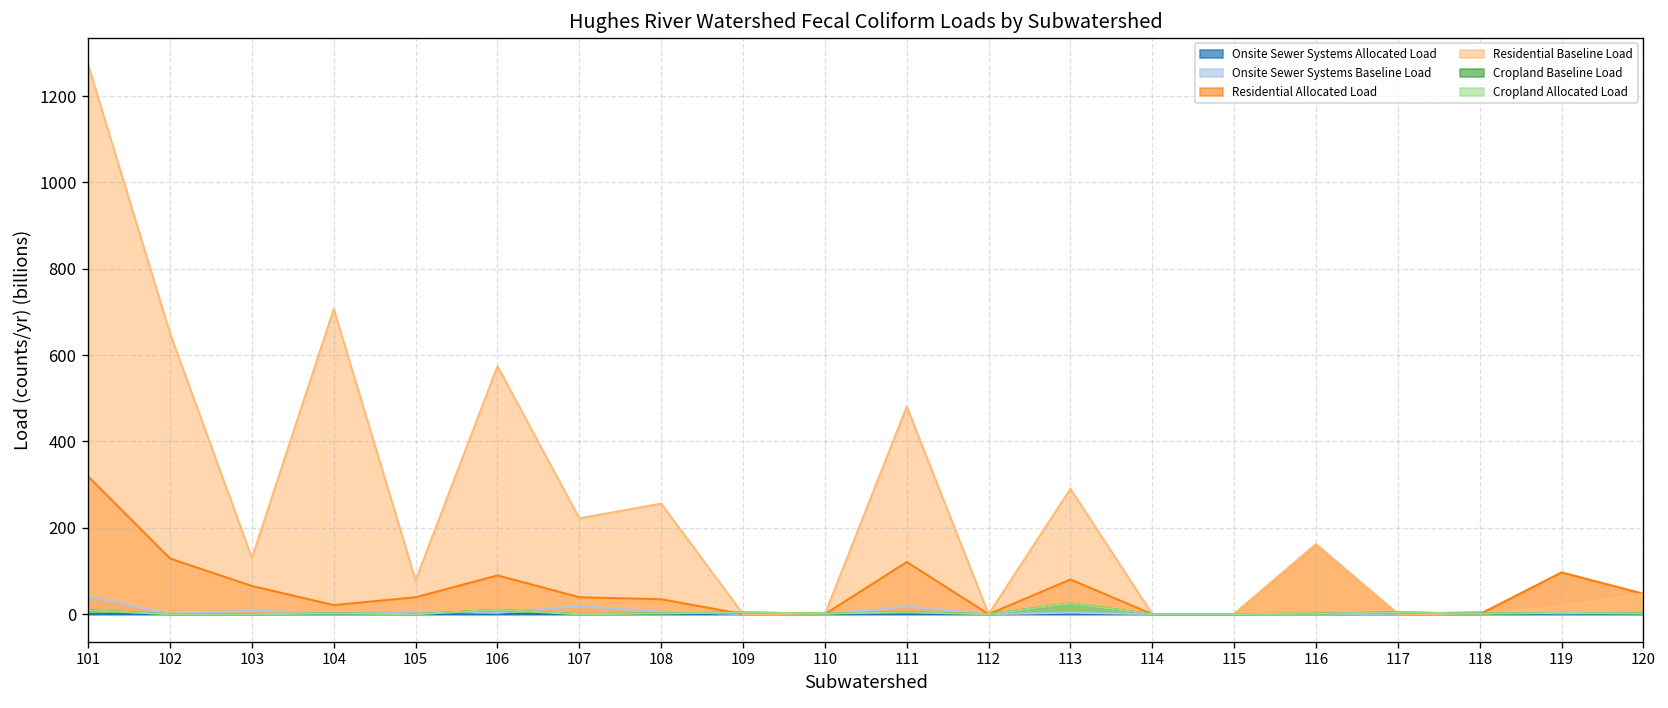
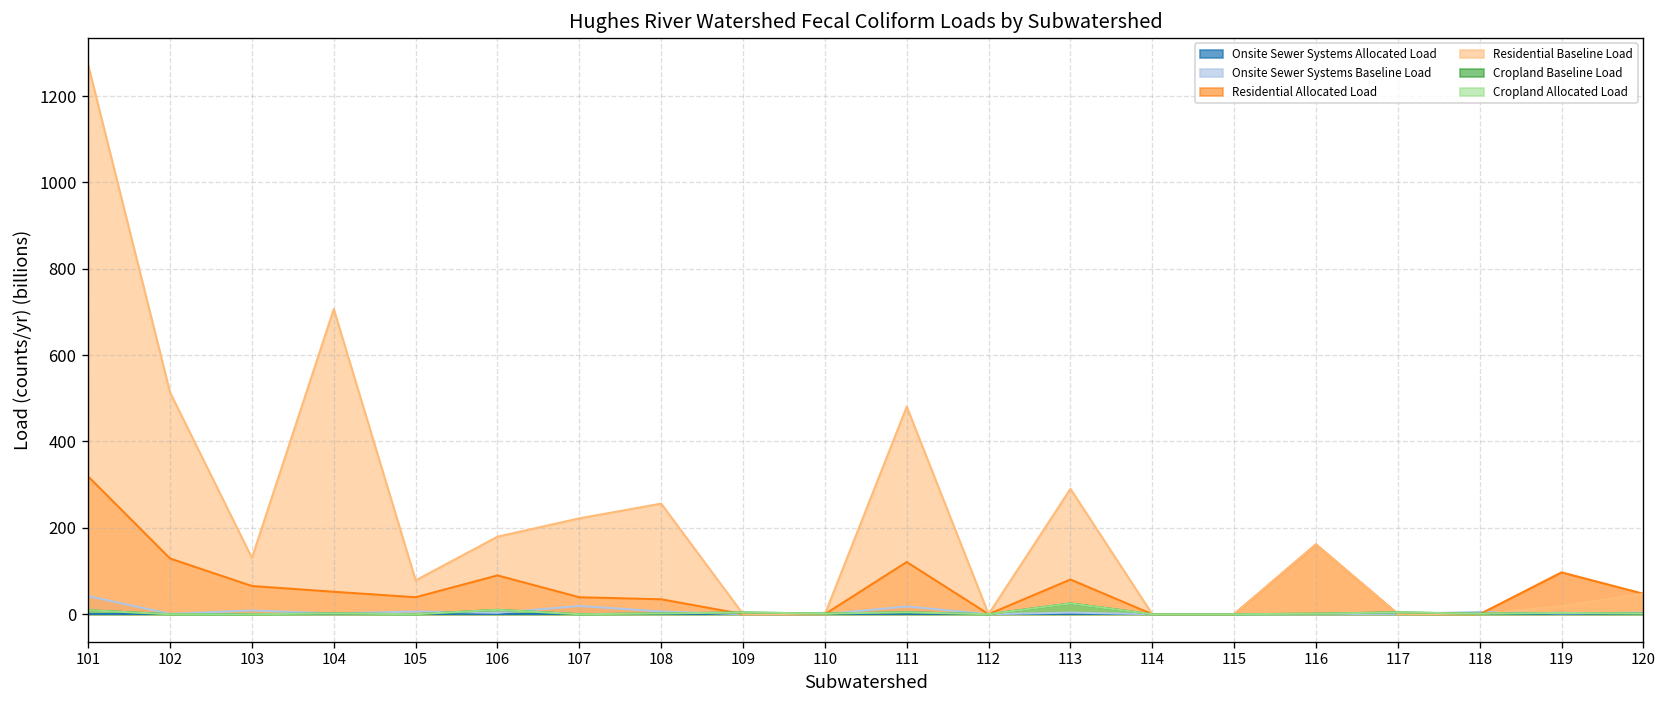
Residential Baseline Load, 102: 650 -> 510
Residential Allocated Load, 104: 20 -> 50
Residential Baseline Load, 106: 570 -> 180
